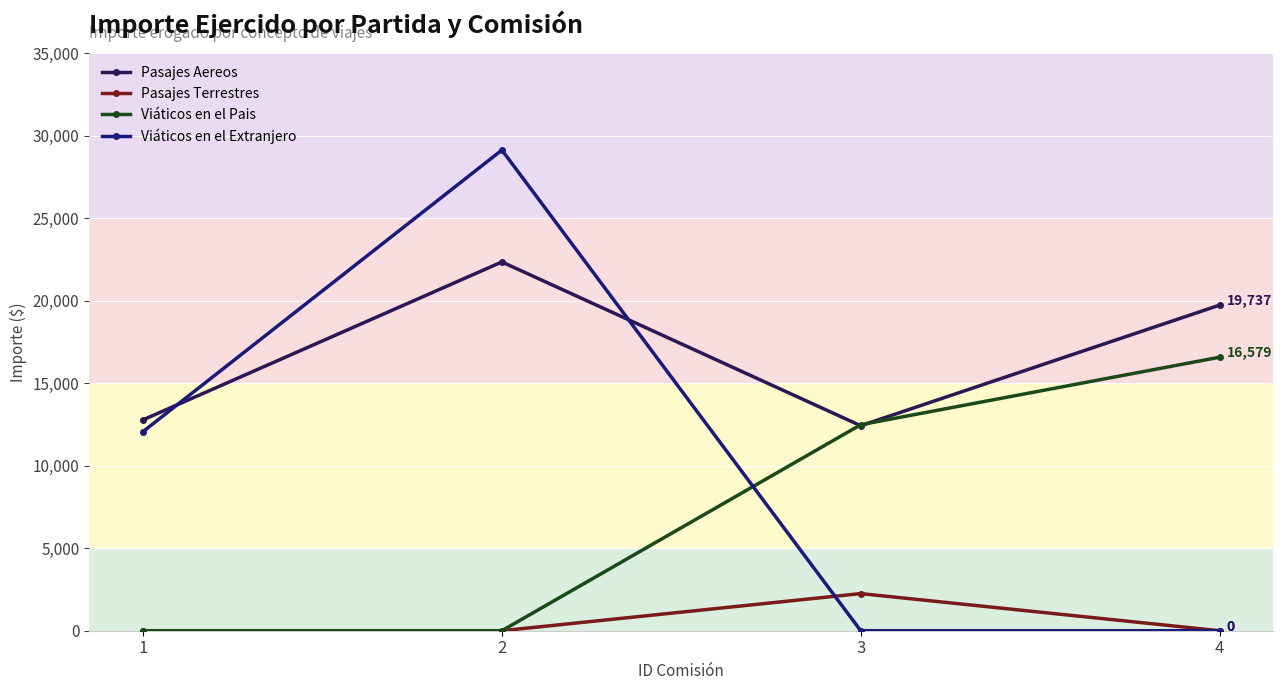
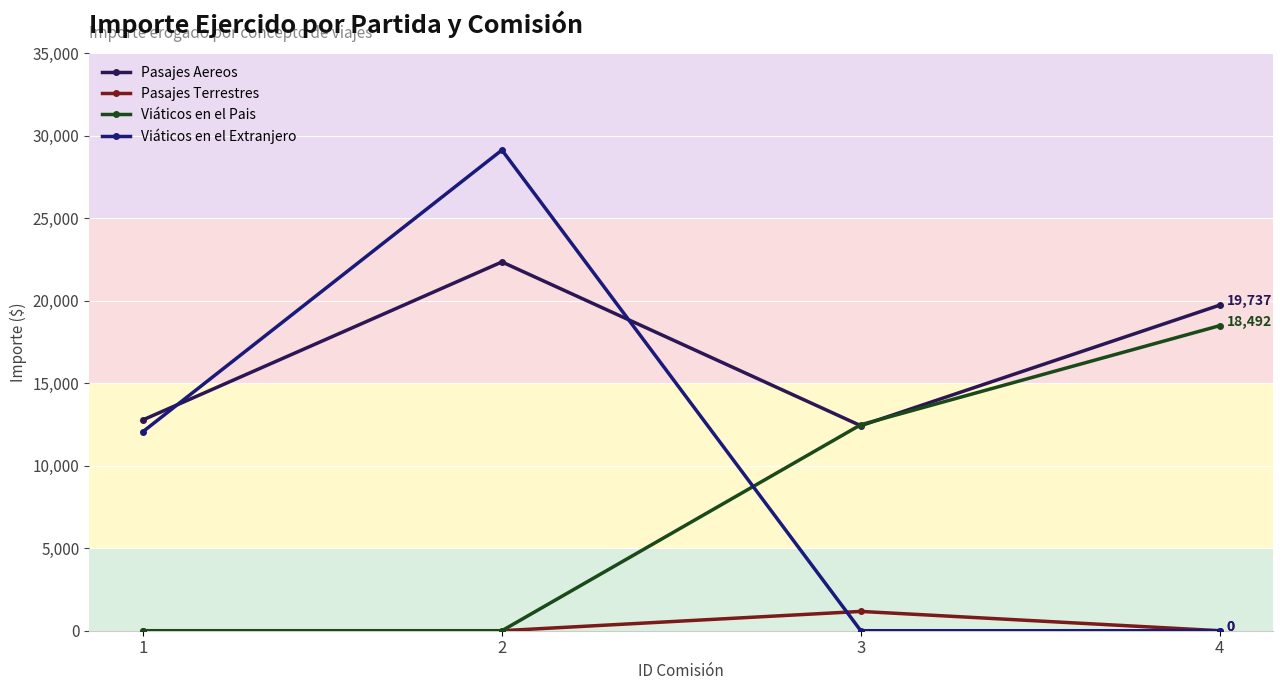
Pasajes Terrestres, 3: 2,300 -> 1,200
Viáticos en el Pais, 4: 16,579 -> 18,492
